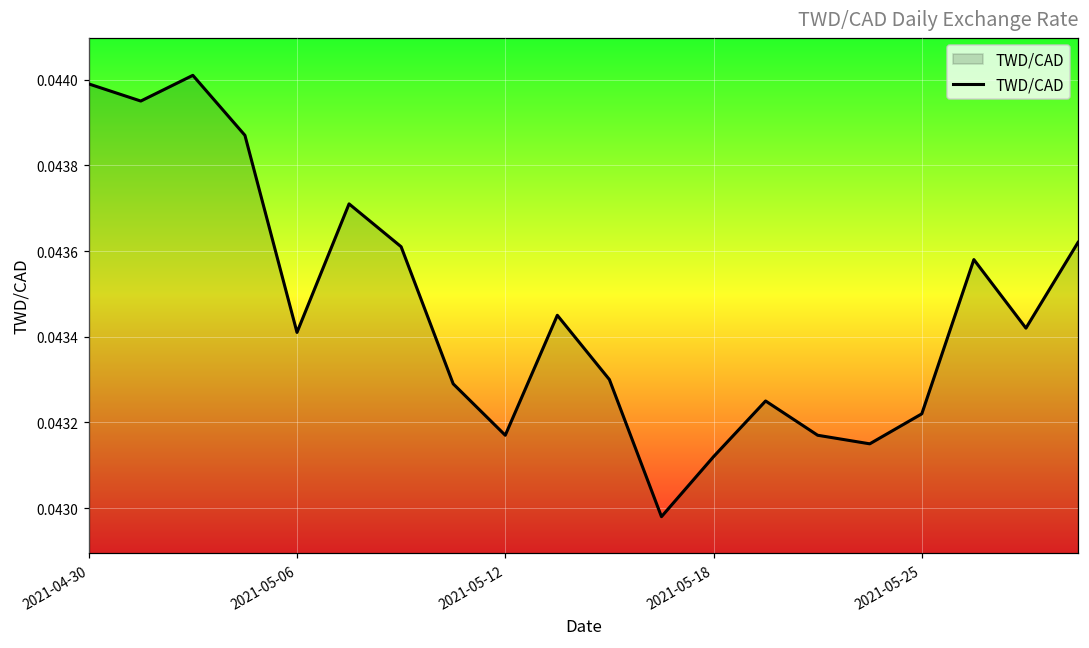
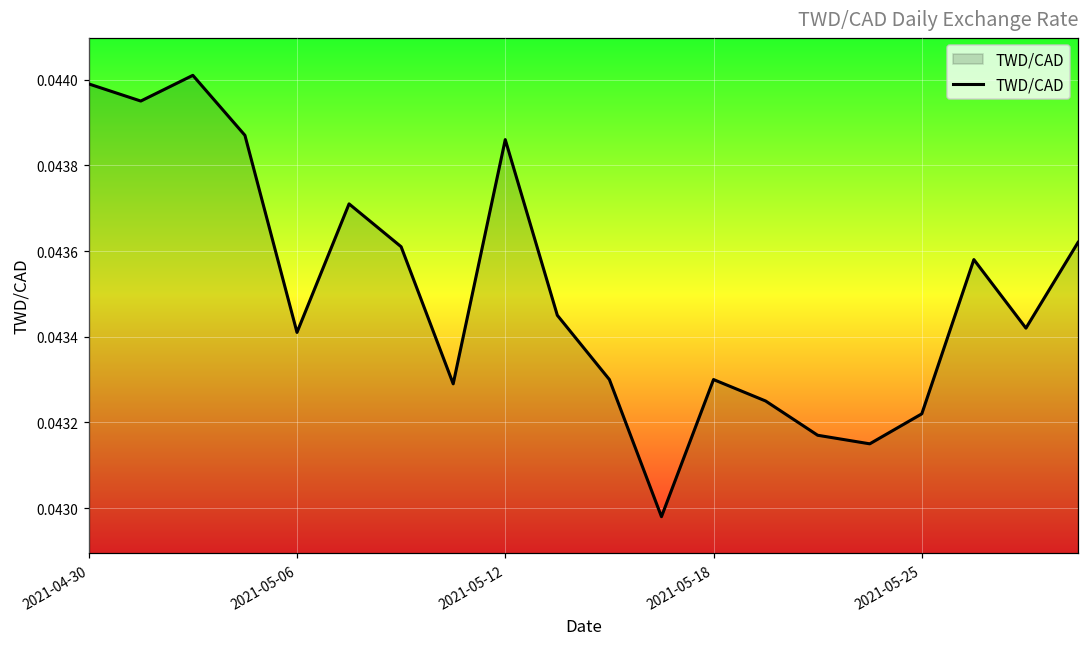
2021-05-12: 0.04317 -> 0.04386
2021-05-18: 0.04312 -> 0.04330
